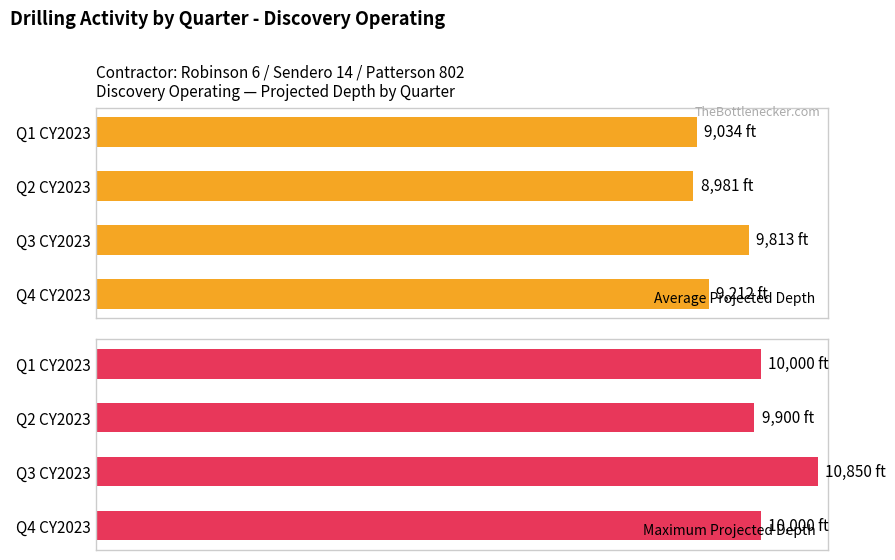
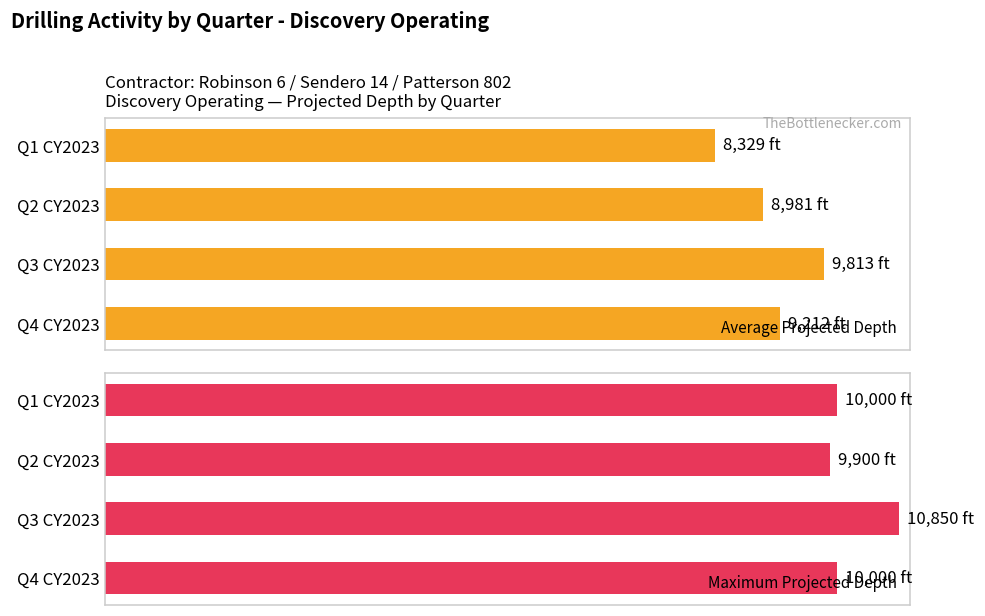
Contractor: Robinson 6 / Sendero 14 / Patterson 802 Discovery Operating — Projected Depth by Quarter, Q1 CY2023: 9,034 -> 8,329
